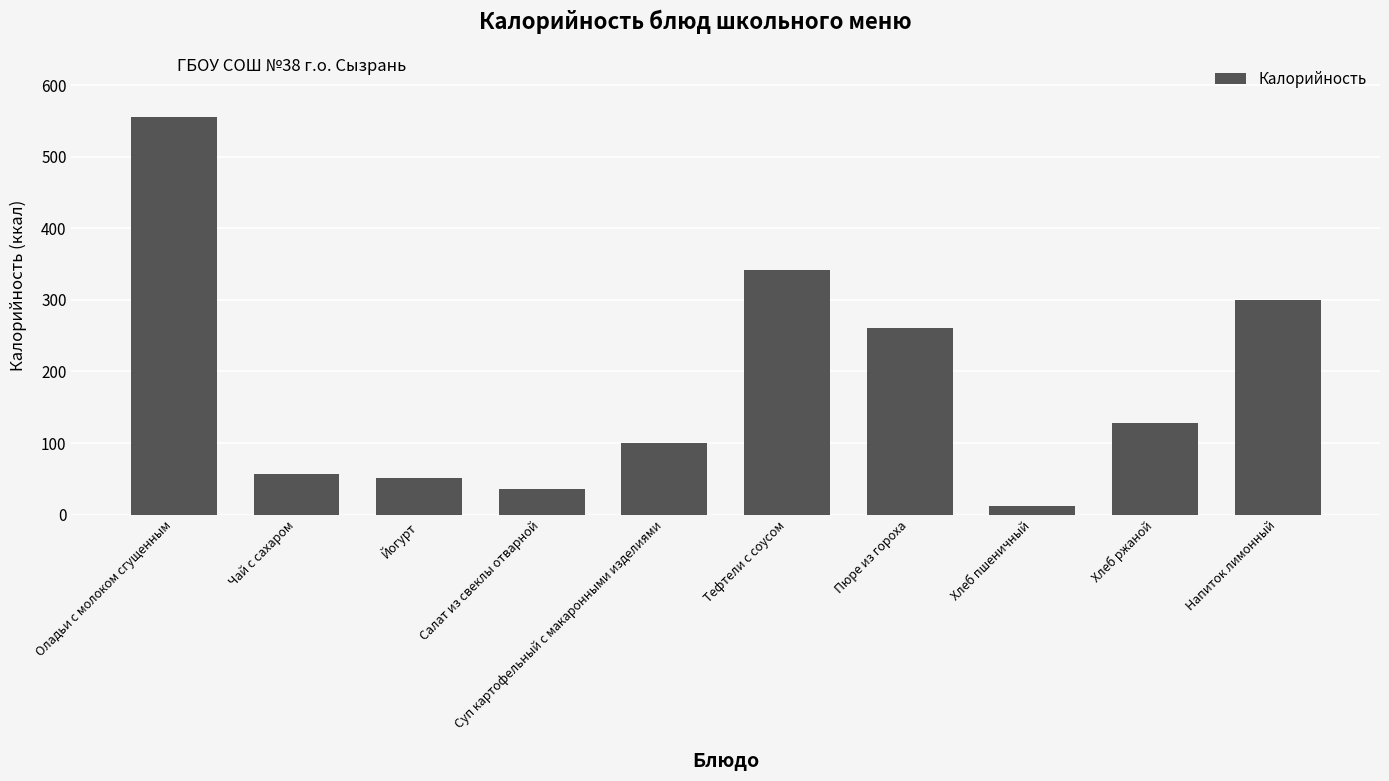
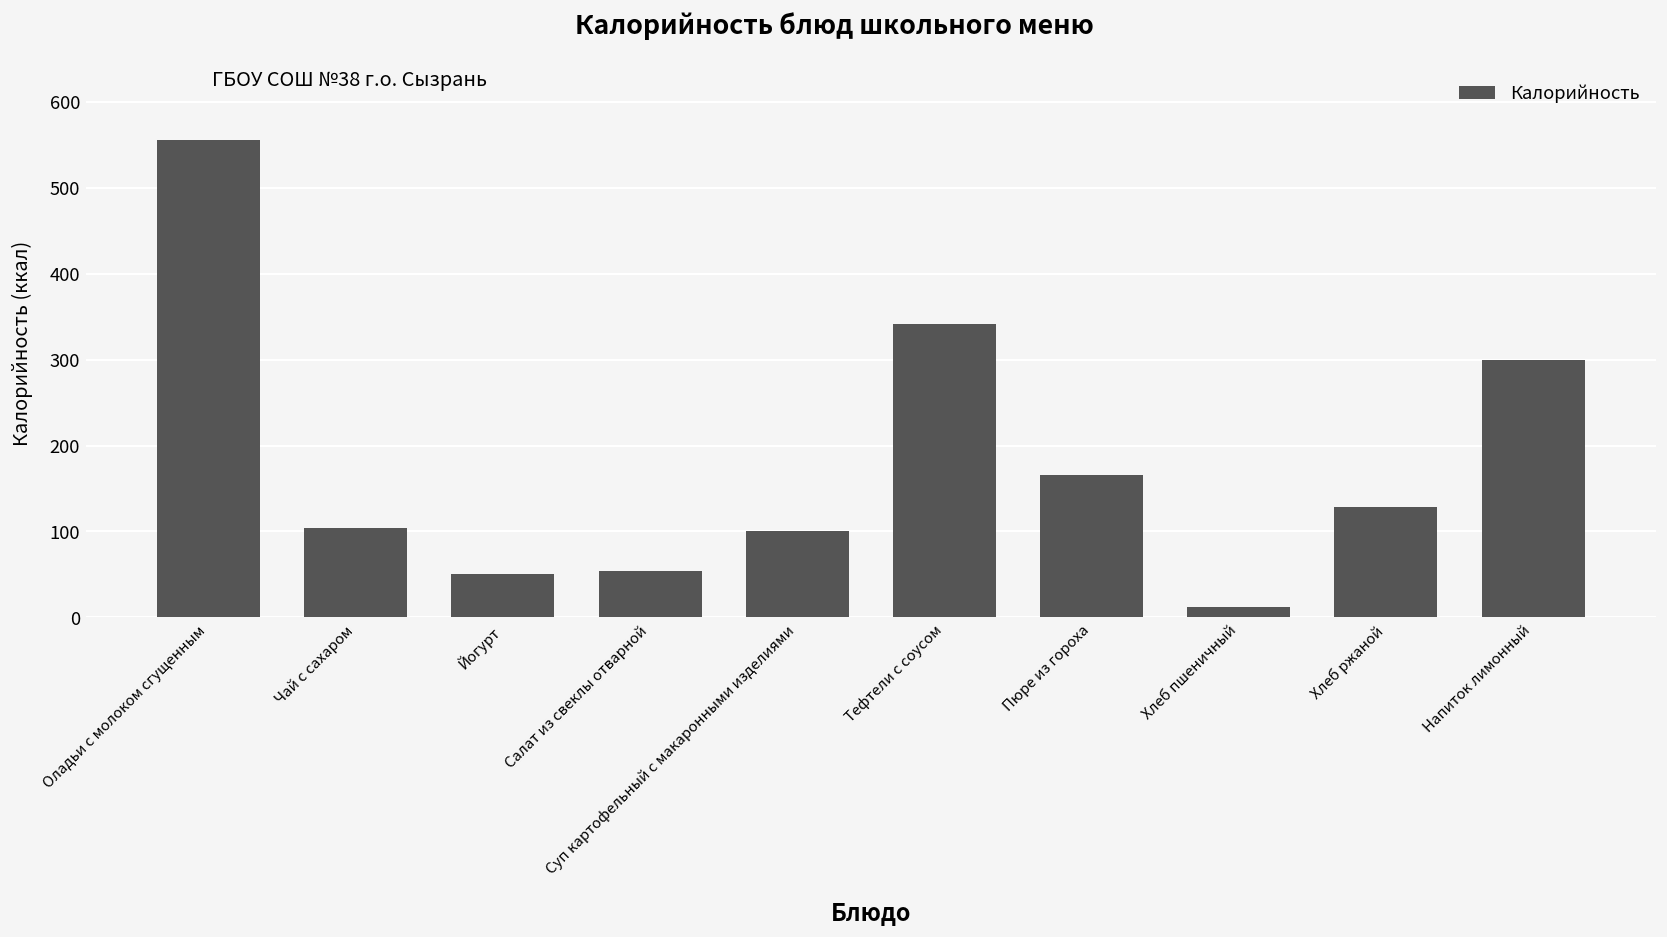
Чай с сахаром: 60 -> 100
Салат из свеклы отварной: 40 -> 50
Пюре из гороха: 260 -> 170
